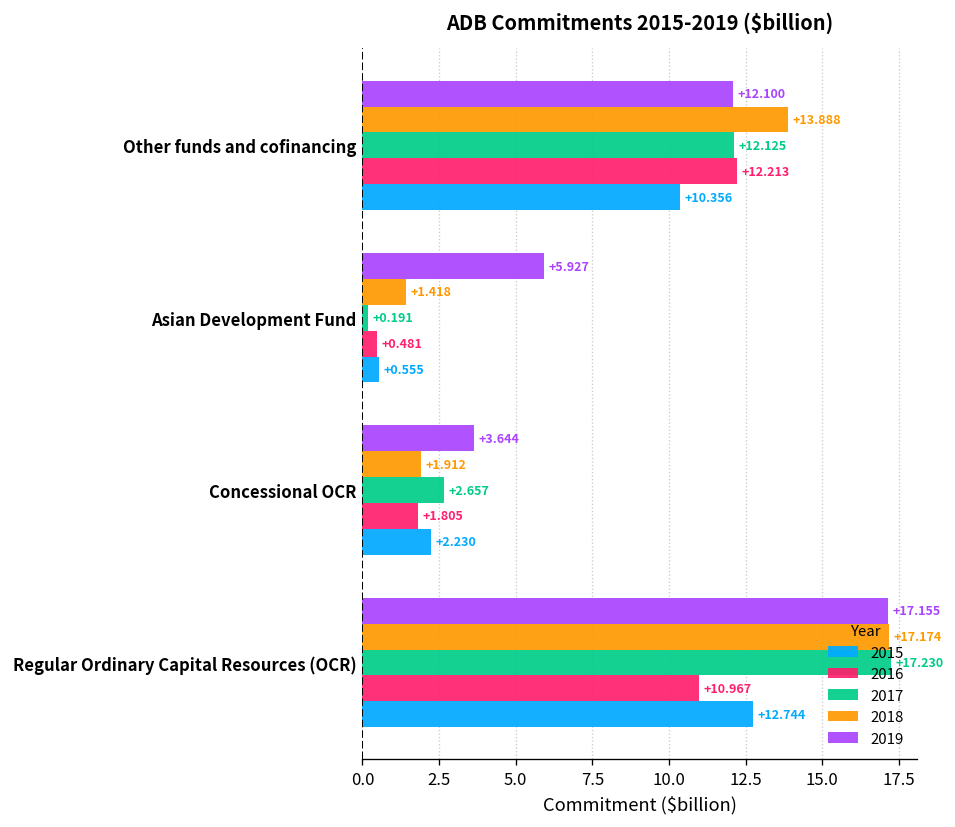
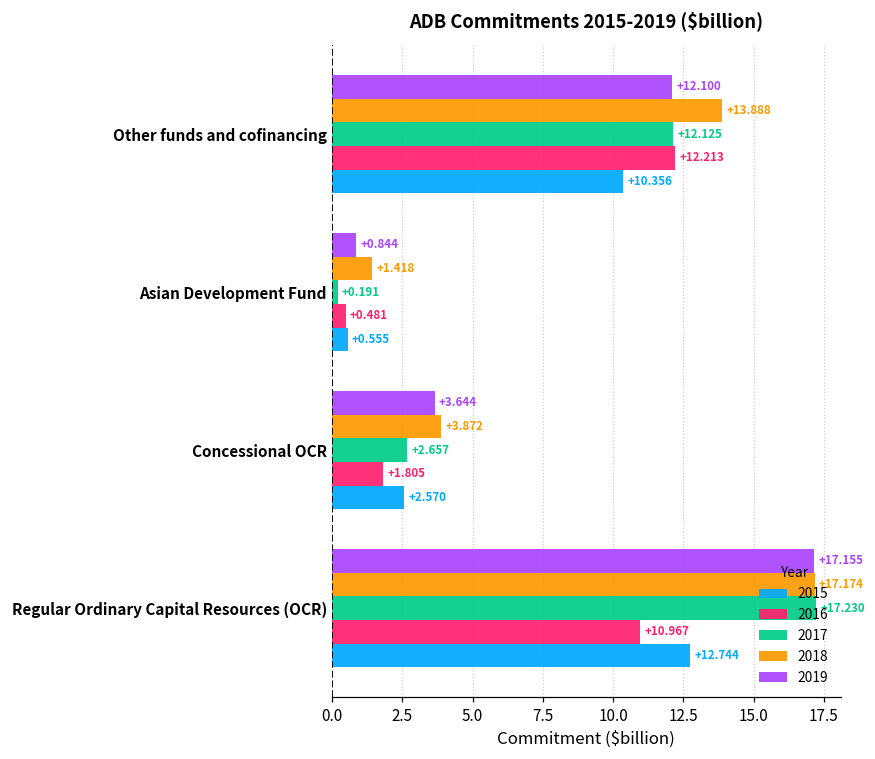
2019, Asian Development Fund: +5.927 -> +0.844
2018, Concessional OCR: +1.912 -> +3.872
2015, Concessional OCR: +2.230 -> +2.570
